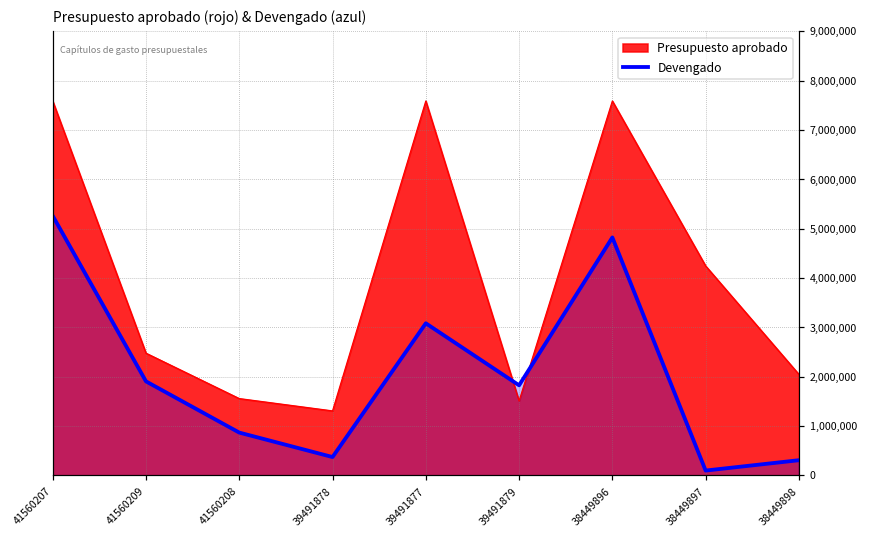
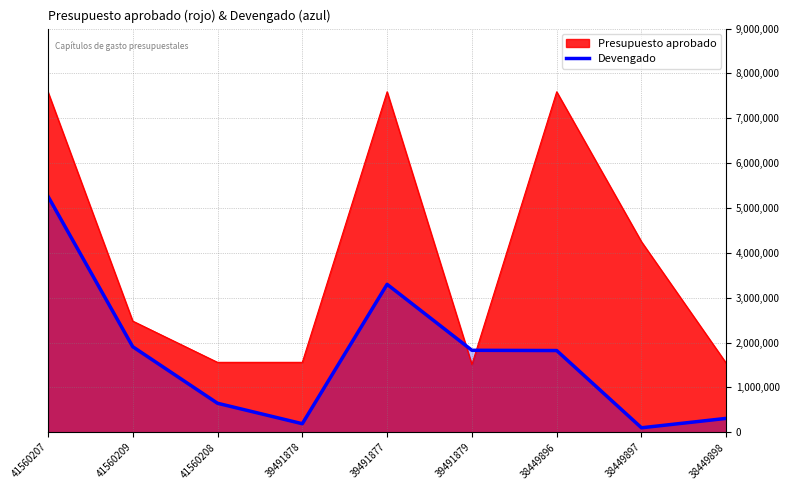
Devengado, 41560208: 900,000 -> 600,000
Presupuesto aprobado, 39491878: 1,300,000 -> 1,600,000
Devengado, 39491878: 400,000 -> 200,000
Devengado, 39491877: 3,100,000 -> 3,300,000
Devengado, 38449896: 4,800,000 -> 1,800,000
Presupuesto aprobado, 38449898: 2,000,000 -> 1,500,000
